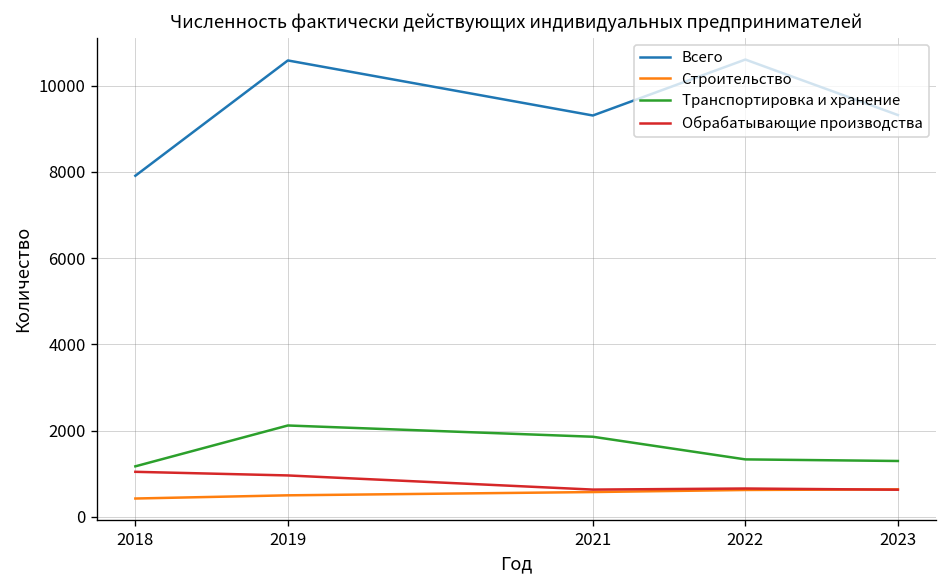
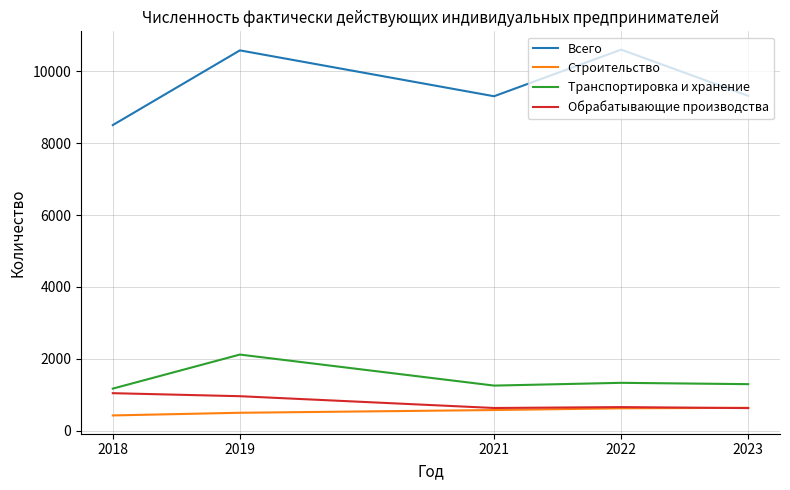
Всего, 2018: 7900 -> 8500
Транспортировка и хранение, 2021: 1900 -> 1300
